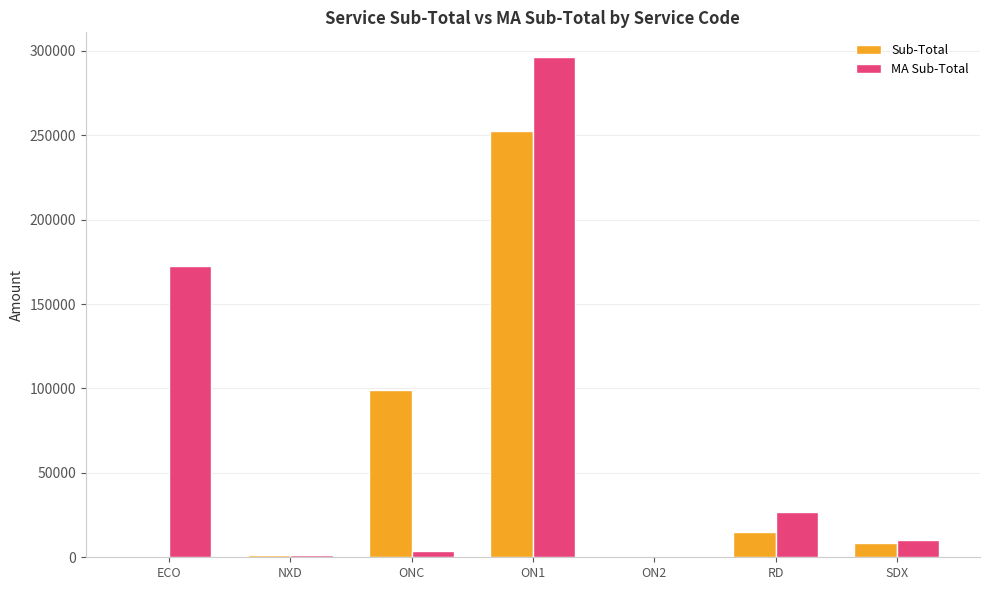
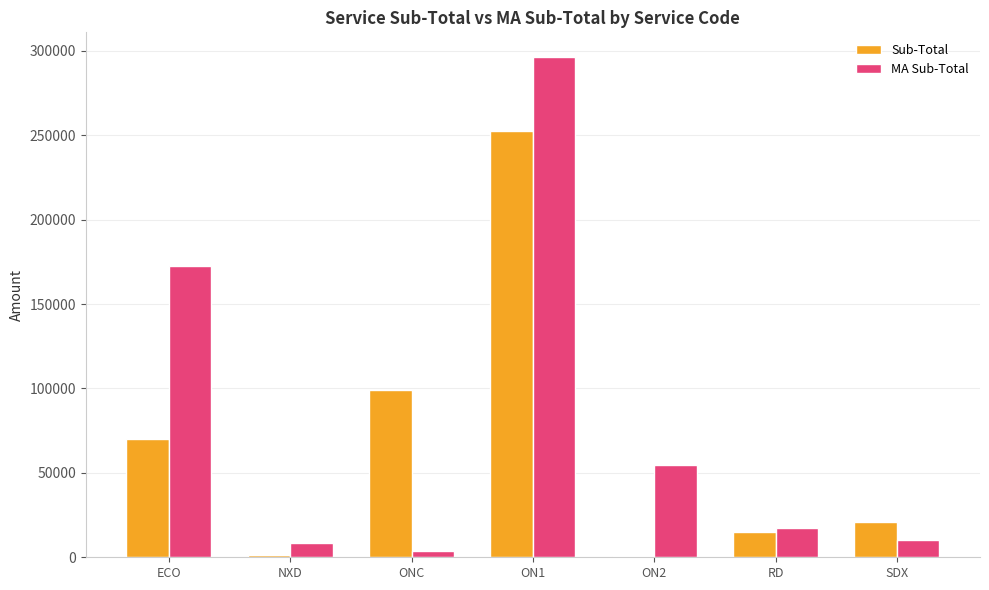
Sub-Total, ECO: 0 -> 70000
MA Sub-Total, NXD: 1000 -> 8000
MA Sub-Total, ON2: 1000 -> 55000
MA Sub-Total, RD: 27000 -> 18000
Sub-Total, SDX: 8000 -> 21000
